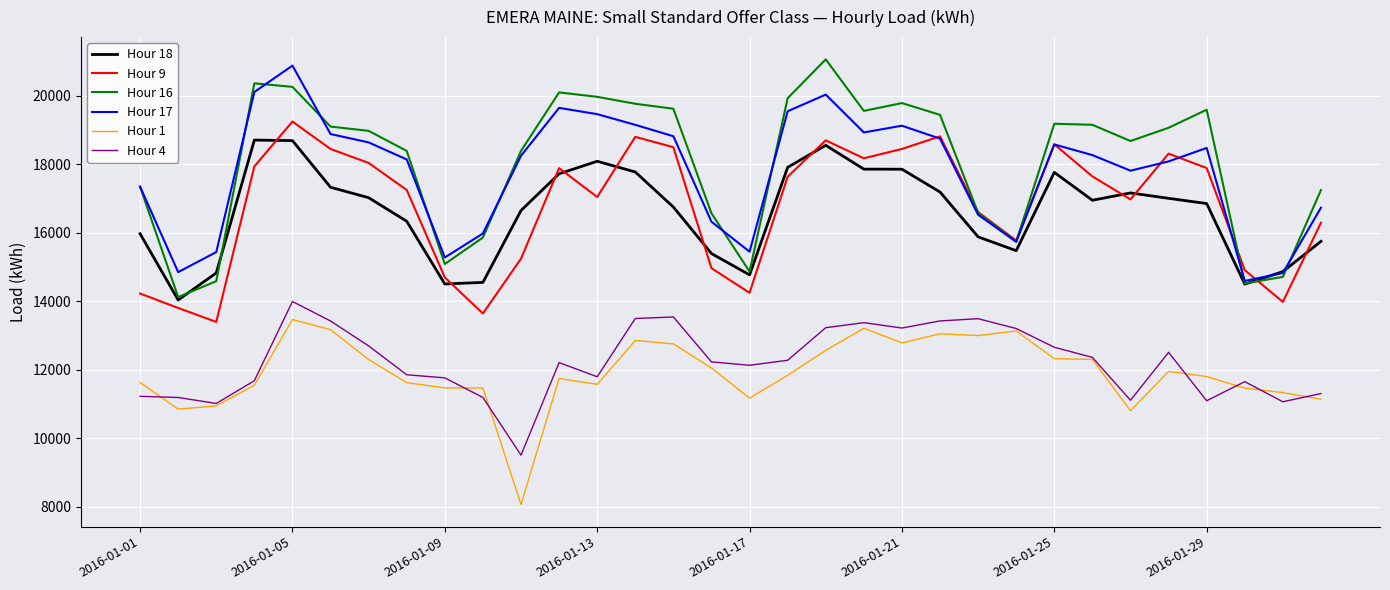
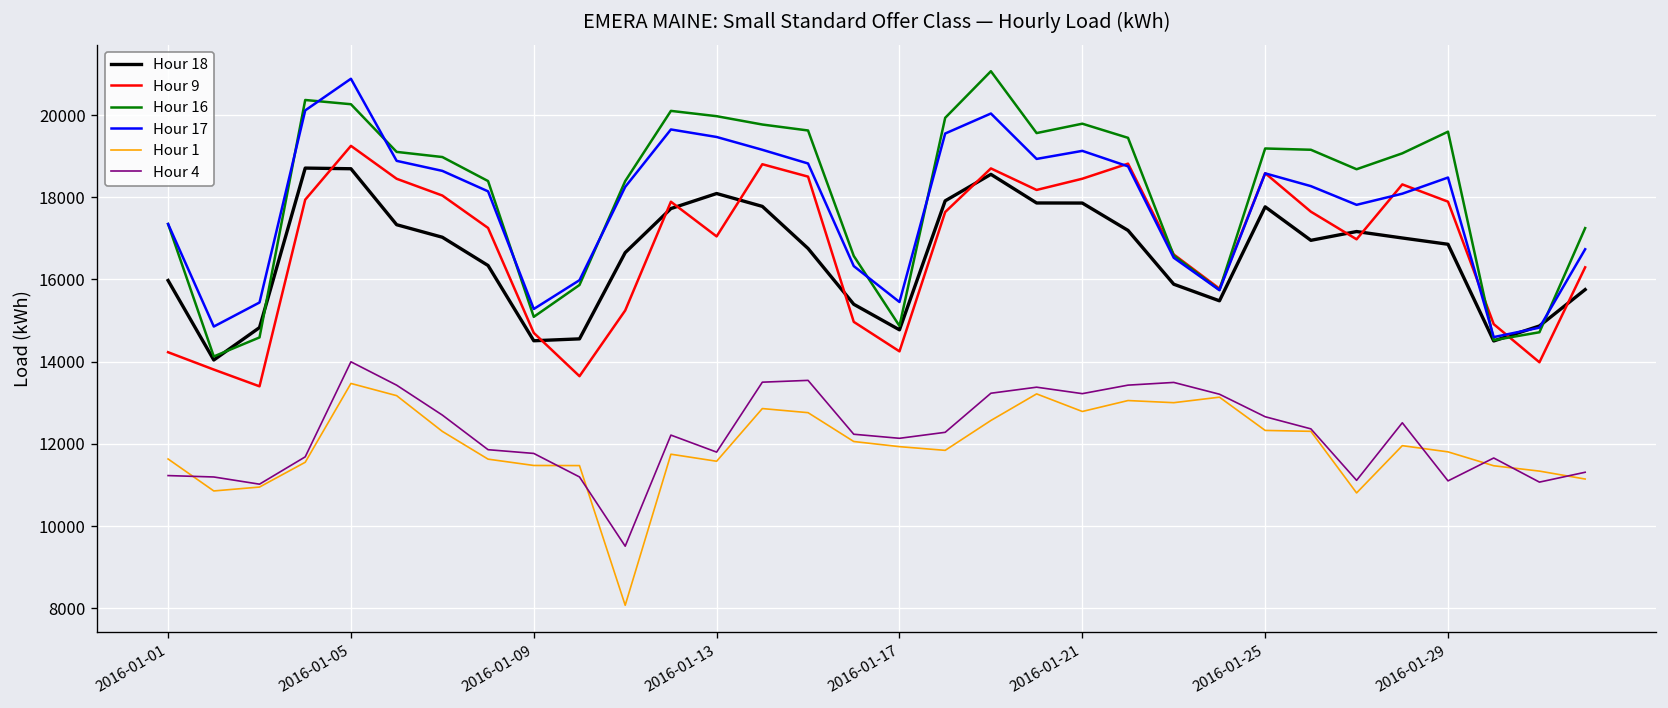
Hour 1, 2016-01-17: 11200 -> 11900
